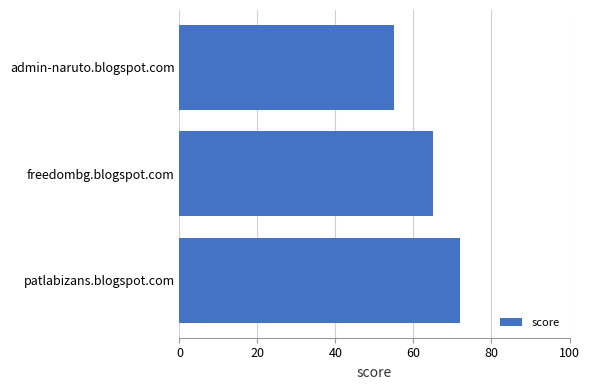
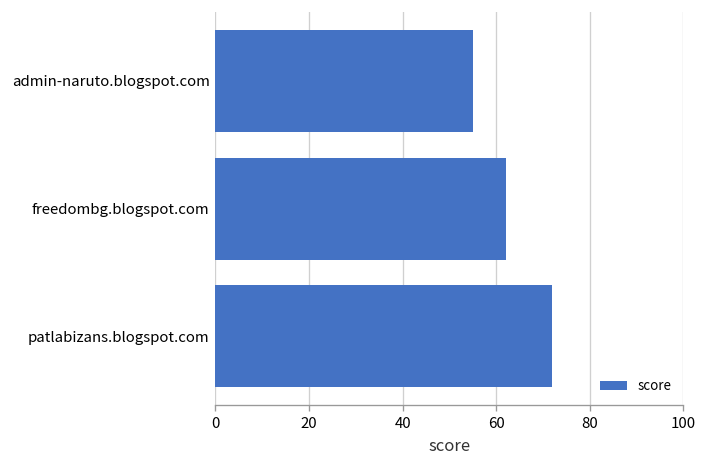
freedombg.blogspot.com: 65 -> 62
